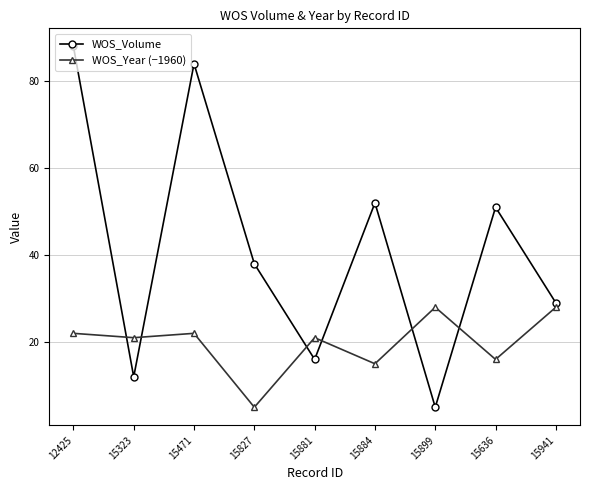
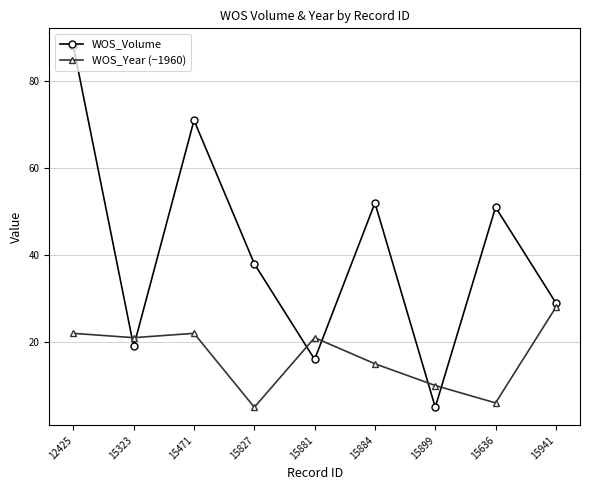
WOS_Volume, 15323: 12 -> 19
WOS_Volume, 15471: 84 -> 71
WOS_Year (−1960), 15899: 28 -> 10
WOS_Year (−1960), 15636: 16 -> 6
